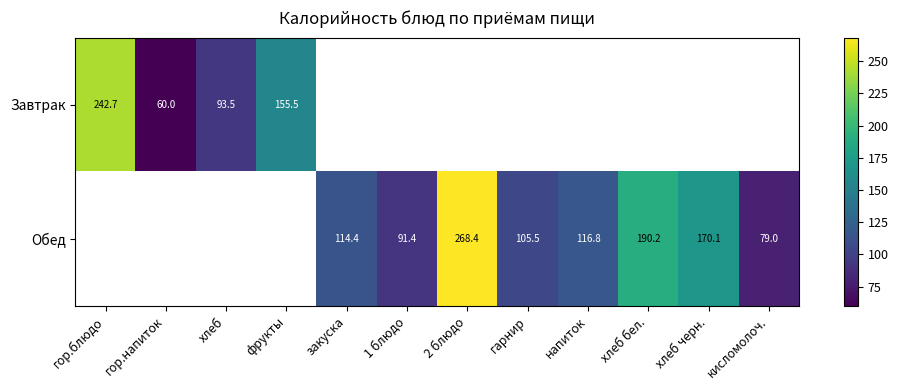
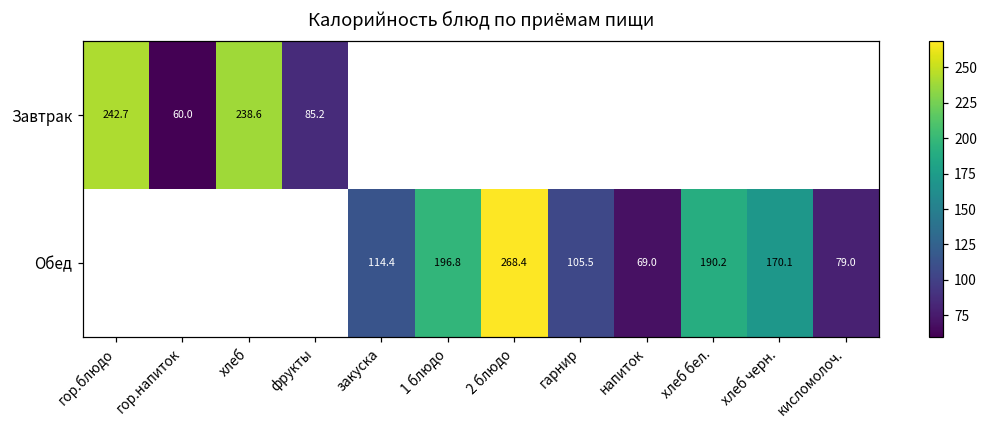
Завтрак, хлеб: 93.5 -> 238.6
Завтрак, фрукты: 155.5 -> 85.2
Обед, 1 блюдо: 91.4 -> 196.8
Обед, напиток: 116.8 -> 69.0
